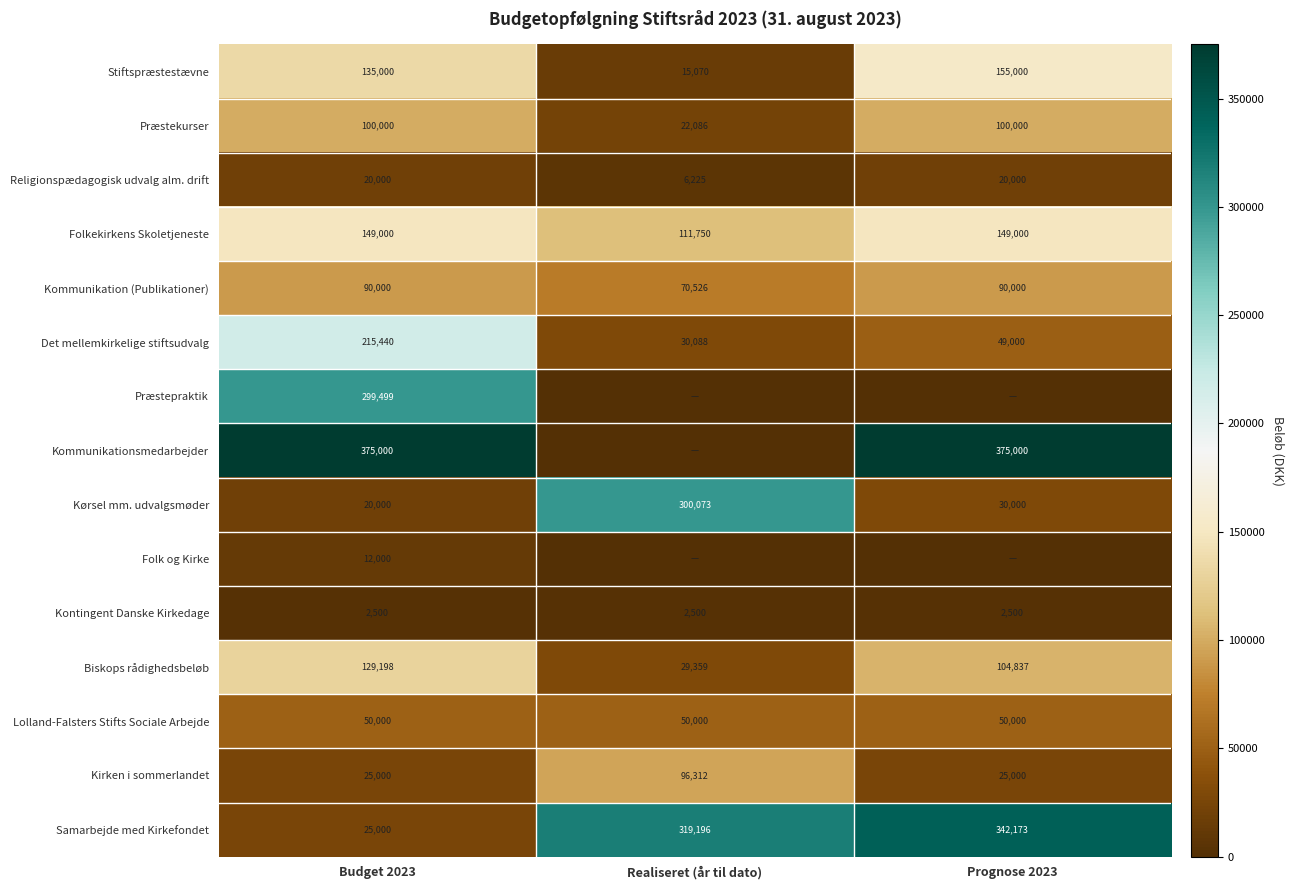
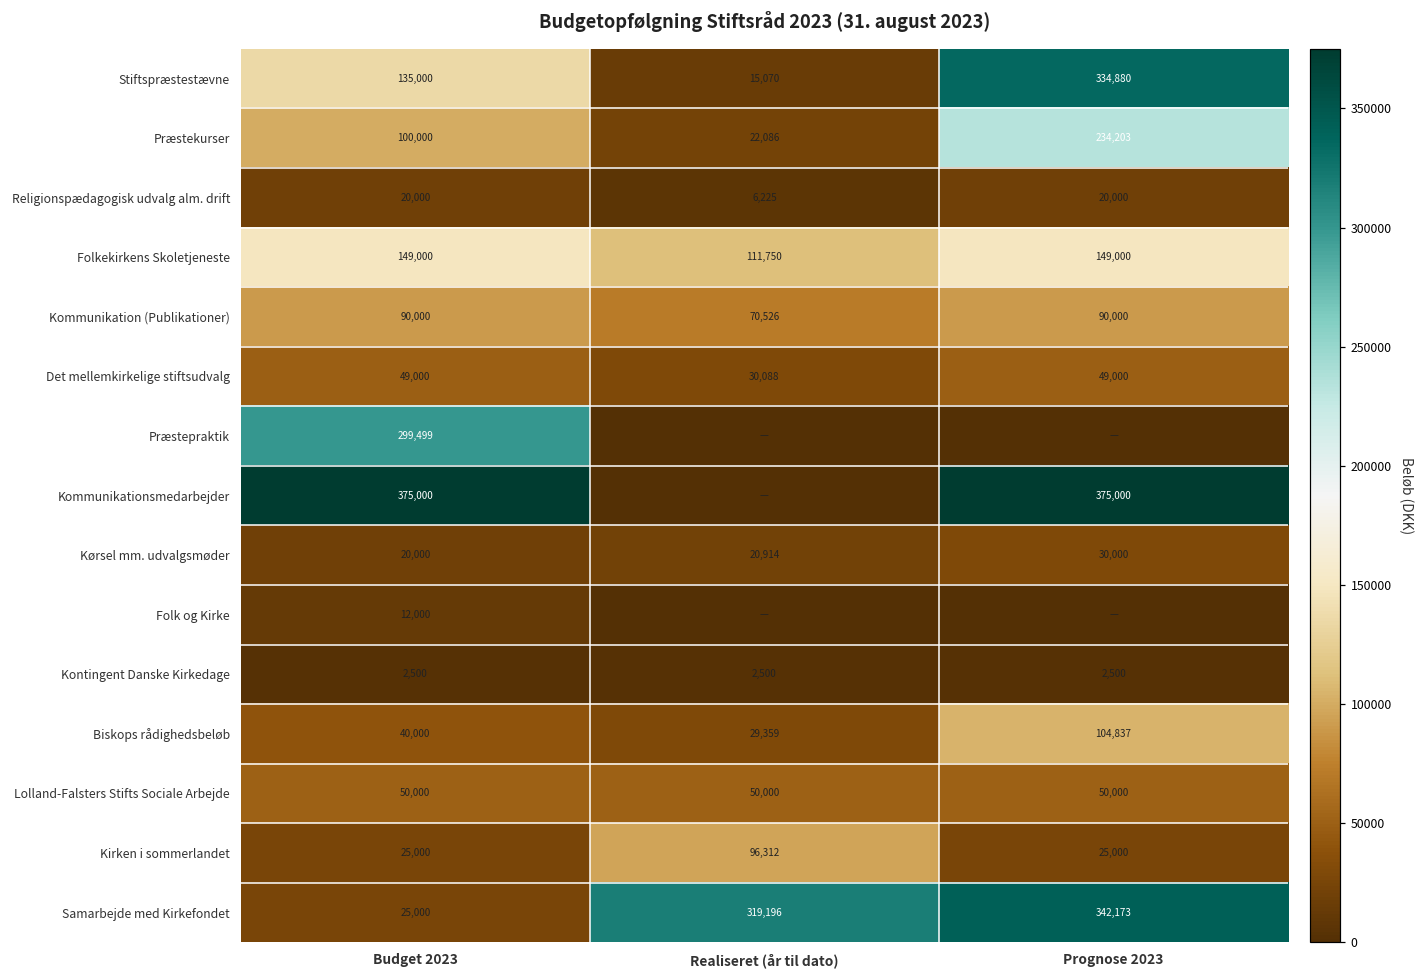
Stiftspræstestævne, Prognose 2023: 155,000 -> 334,880
Præstekurser, Prognose 2023: 100,000 -> 234,203
Det mellemkirkelige stiftsudvalg, Budget 2023: 215,440 -> 49,000
Kørsel mm. udvalgsmøder, Realiseret (år til dato): 300,073 -> 20,914
Biskops rådighedsbeløb, Budget 2023: 129,198 -> 40,000
